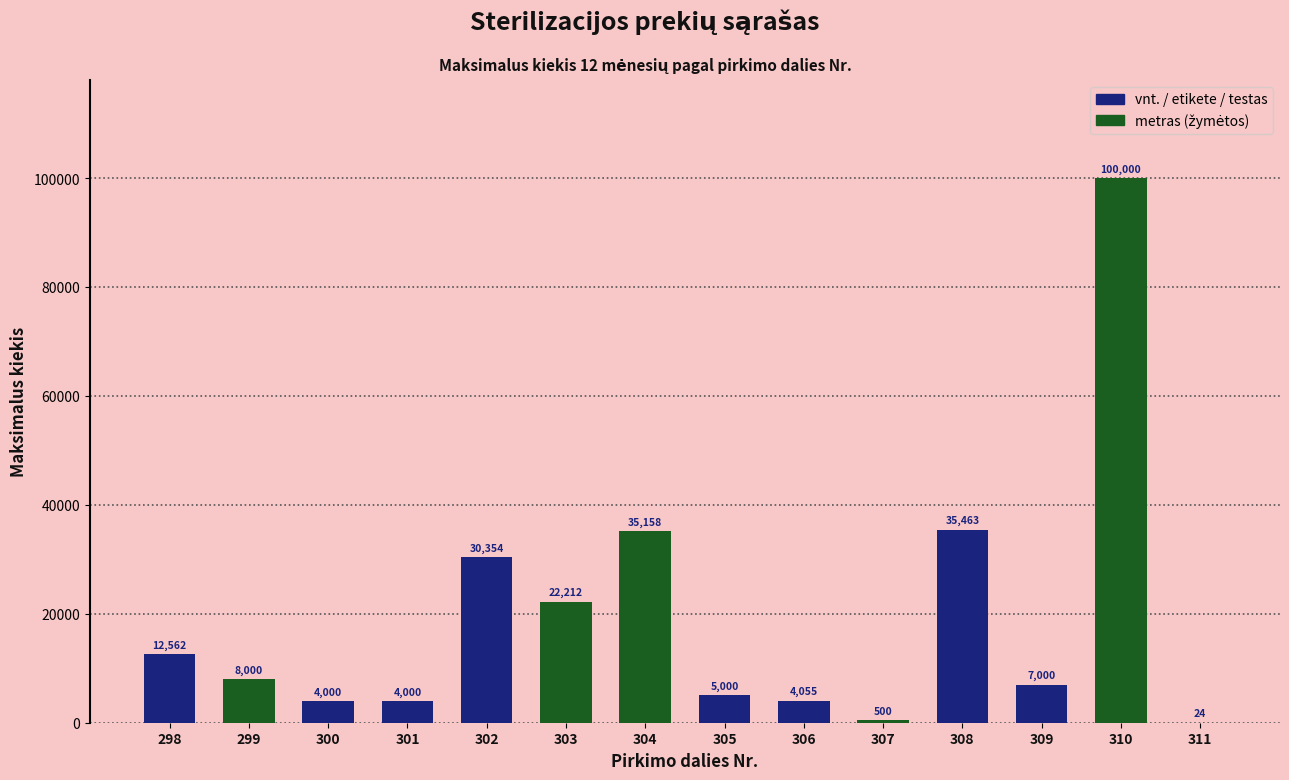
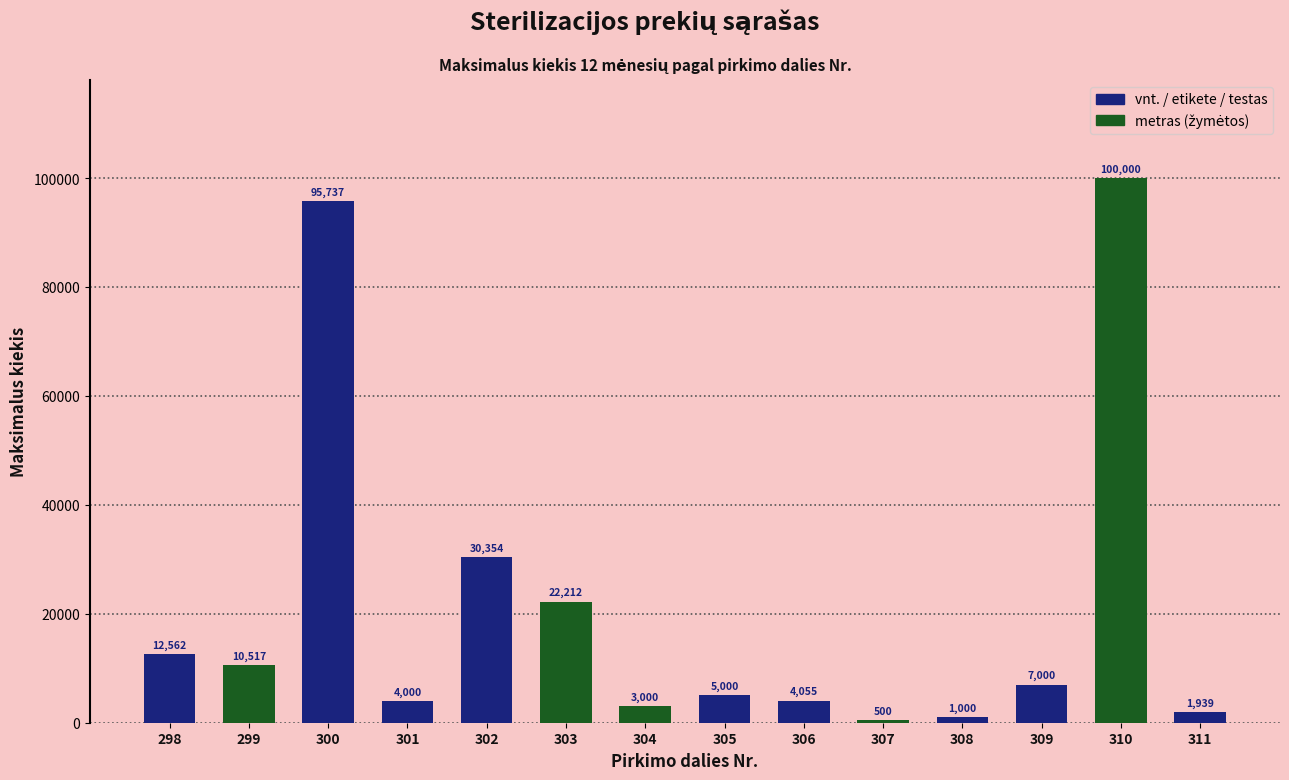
299: 8,000 -> 10,517
300: 4,000 -> 95,737
304: 35,158 -> 3,000
308: 35,463 -> 1,000
311: 24 -> 1,939
